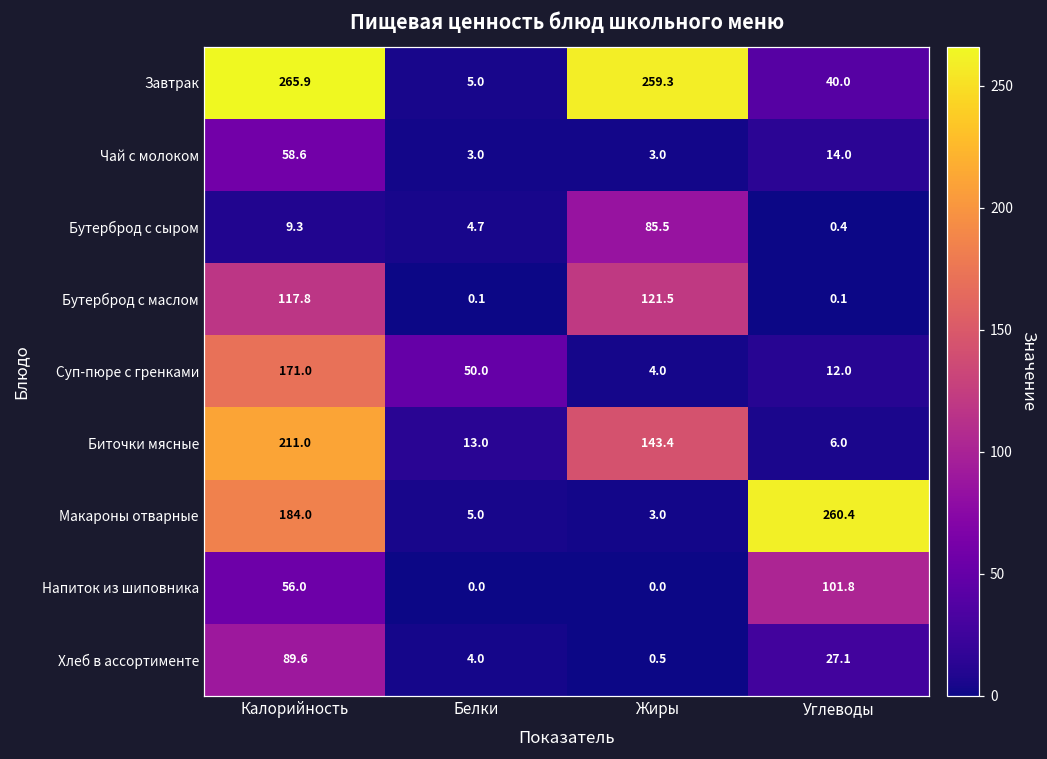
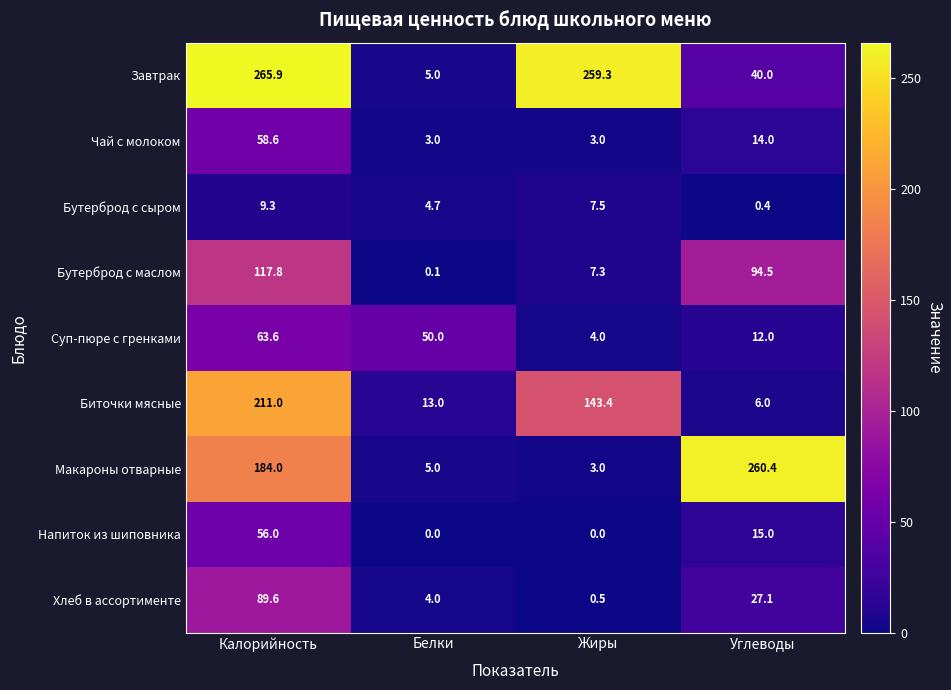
Бутерброд с сыром, Жиры: 85.5 -> 7.5
Бутерброд с маслом, Жиры: 121.5 -> 7.3
Бутерброд с маслом, Углеводы: 0.1 -> 94.5
Суп-пюре с гренками, Калорийность: 171.0 -> 63.6
Напиток из шиповника, Углеводы: 101.8 -> 15.0
